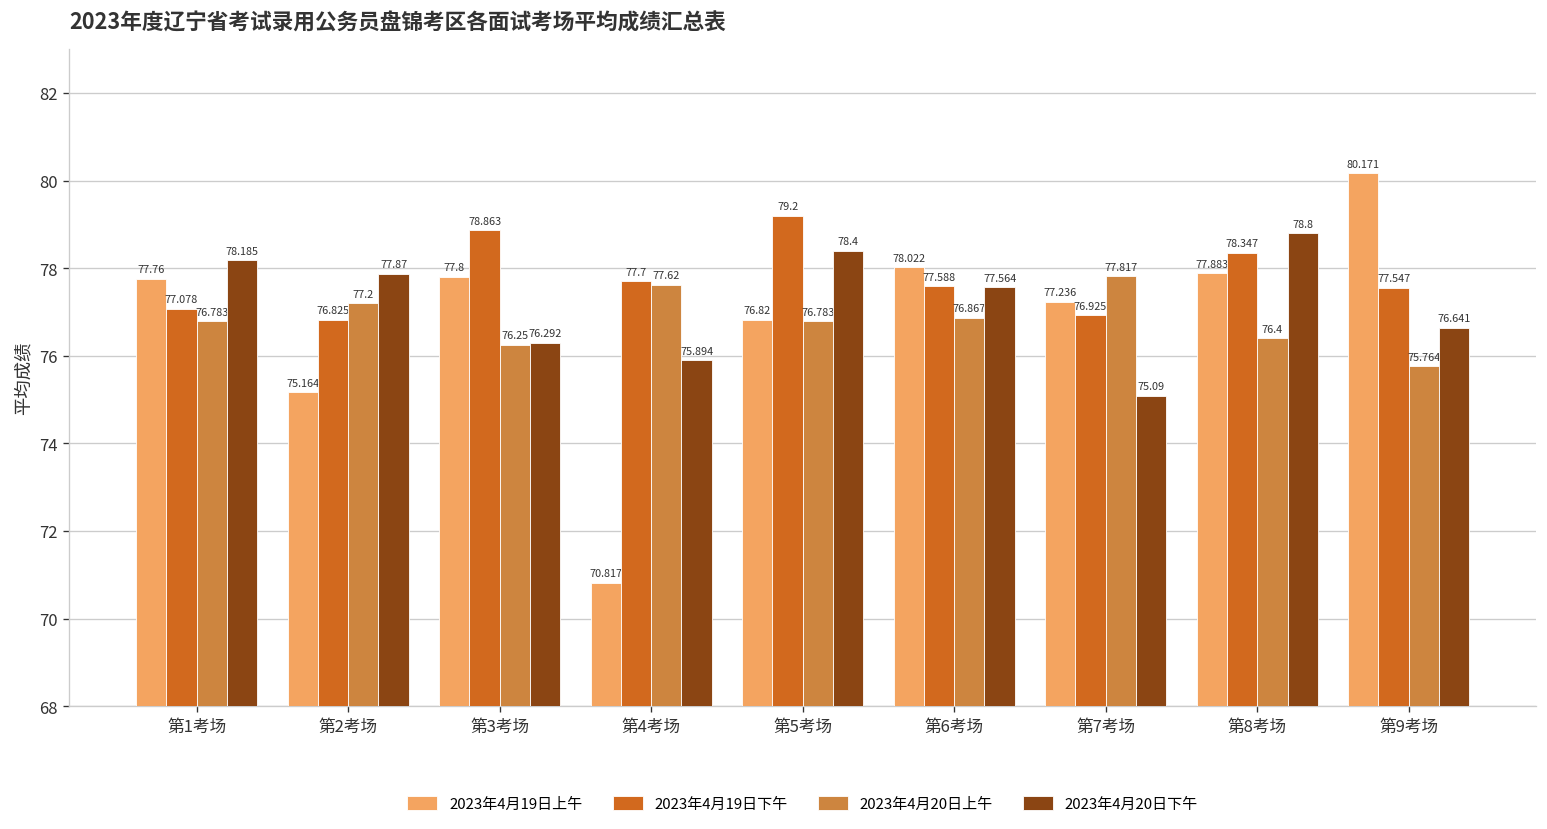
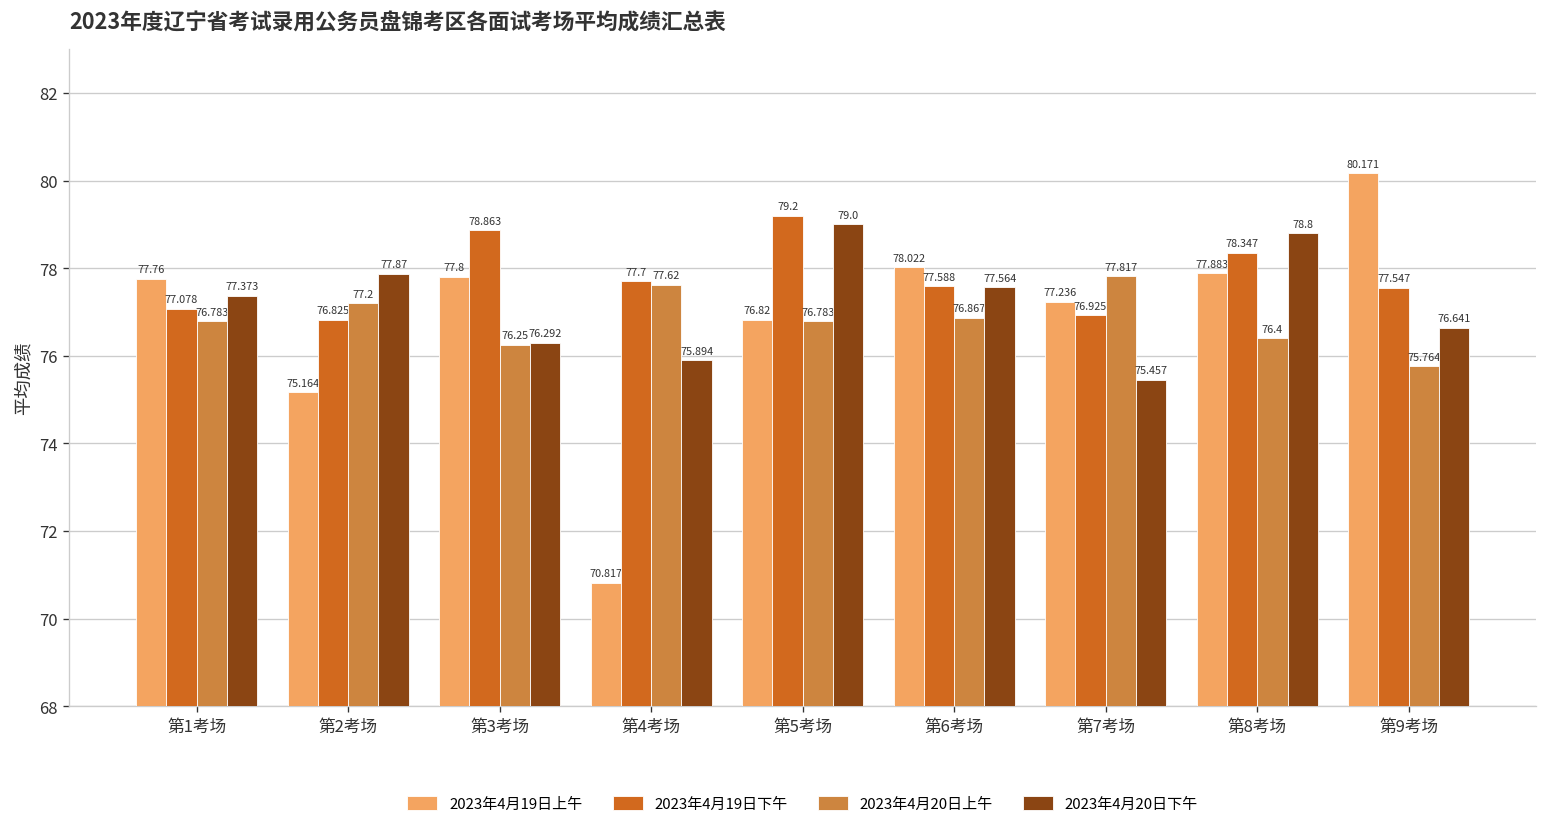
2023年4月20日下午, 第1考场: 78.185 -> 77.373
2023年4月20日下午, 第5考场: 78.4 -> 79.0
2023年4月20日下午, 第7考场: 75.09 -> 75.457
